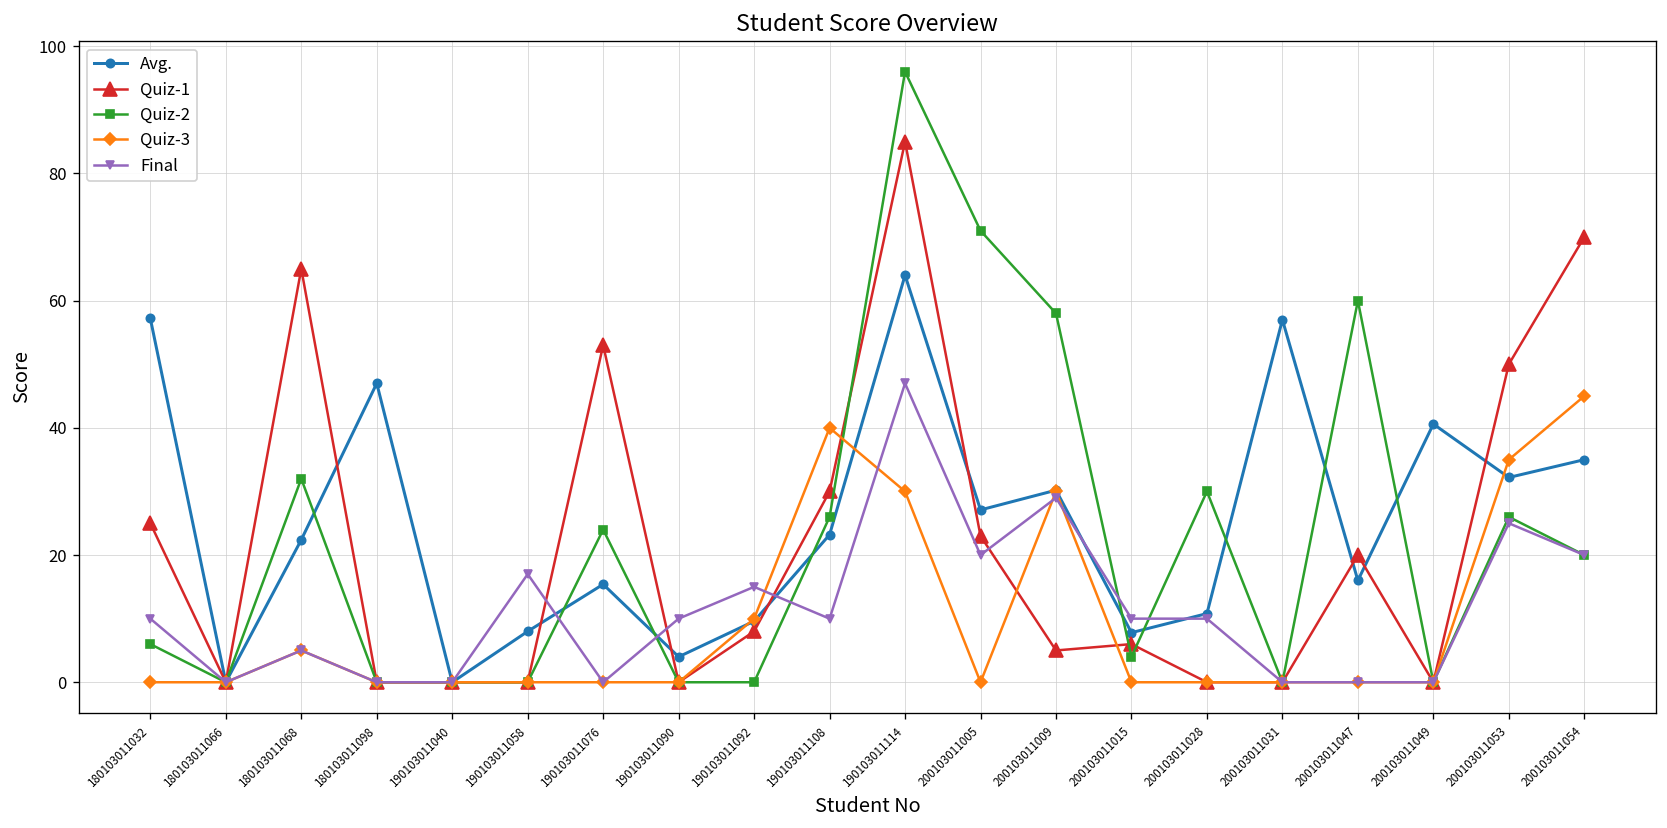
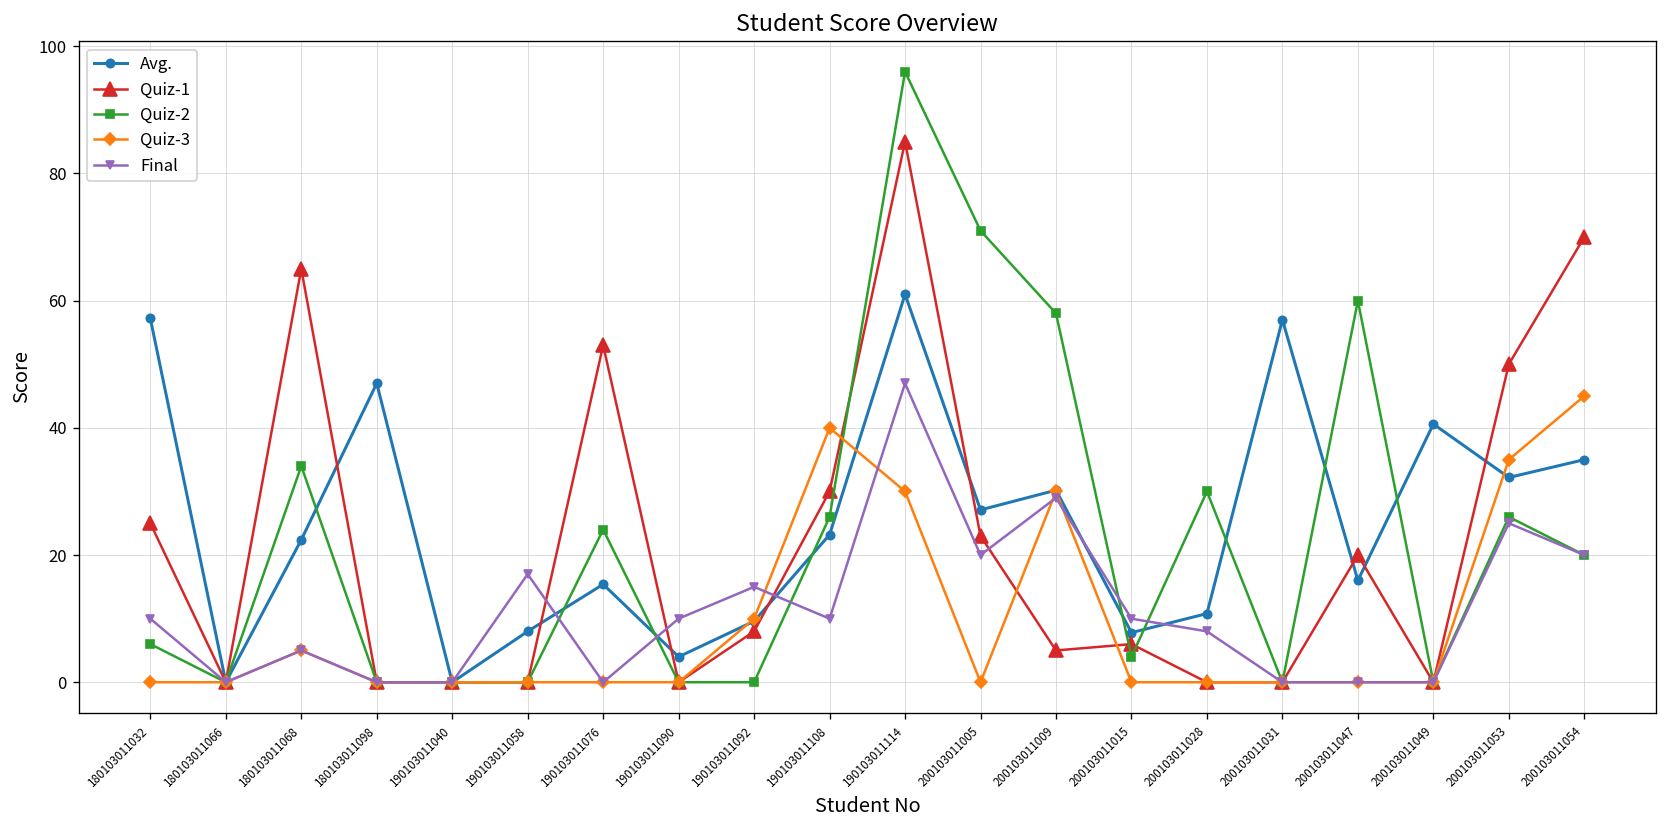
Quiz-2, 180103011068: 32 -> 34
Avg., 190103011114: 64 -> 61
Final, 200103011028: 10 -> 8
